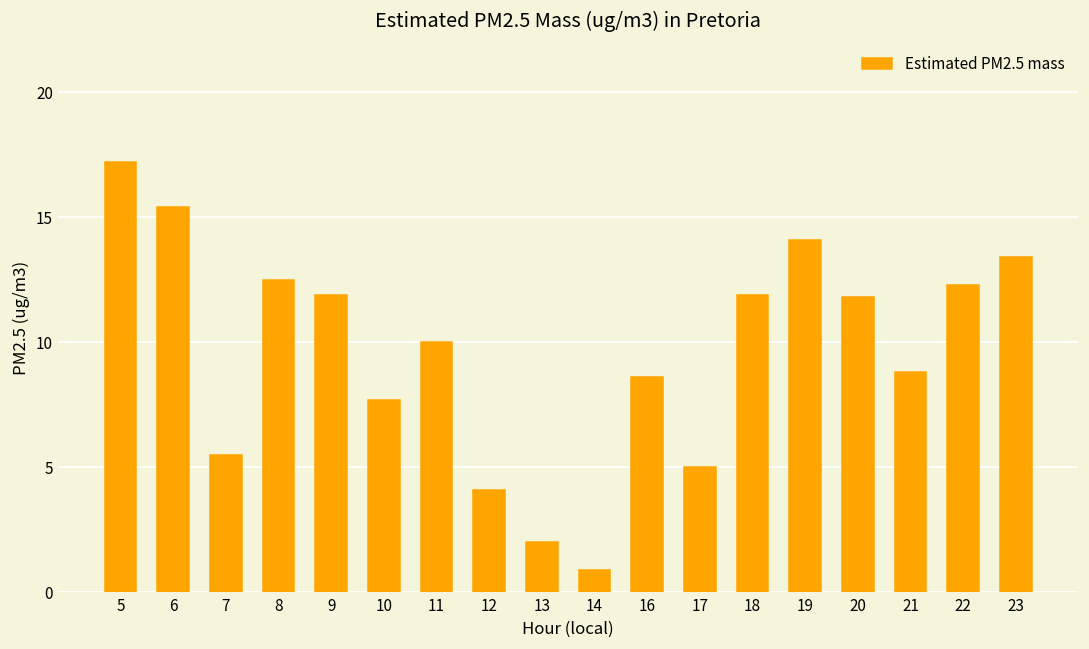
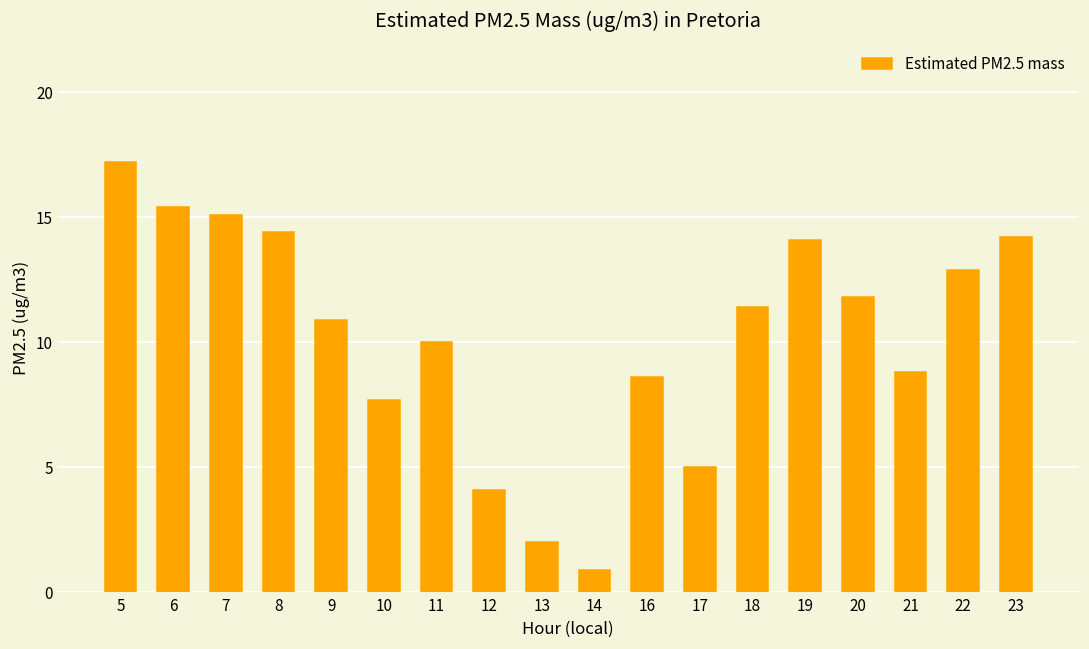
7: 5.5 -> 15.1
8: 12.5 -> 14.4
9: 11.9 -> 10.9
18: 11.9 -> 11.4
22: 12.3 -> 12.9
23: 13.4 -> 14.2
